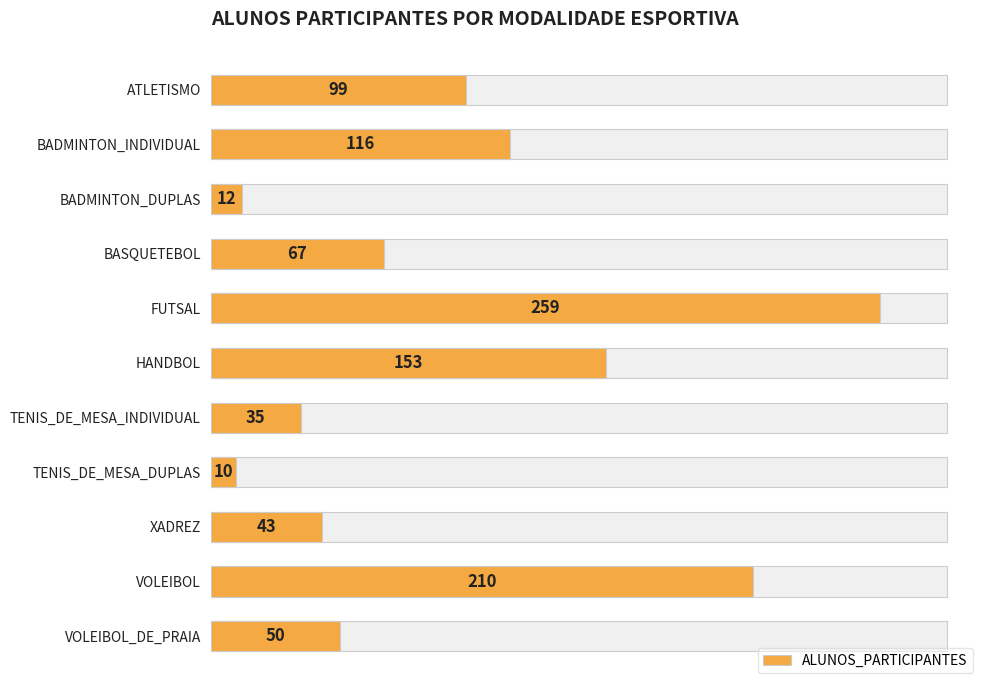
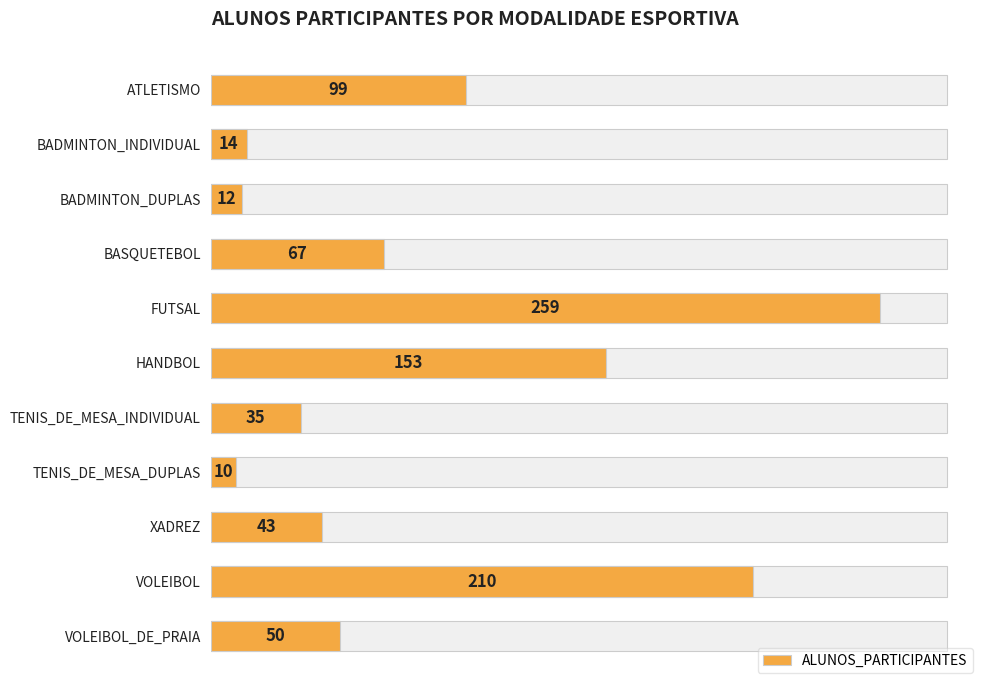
ALUNOS_PARTICIPANTES, BADMINTON_INDIVIDUAL: 116 -> 14
